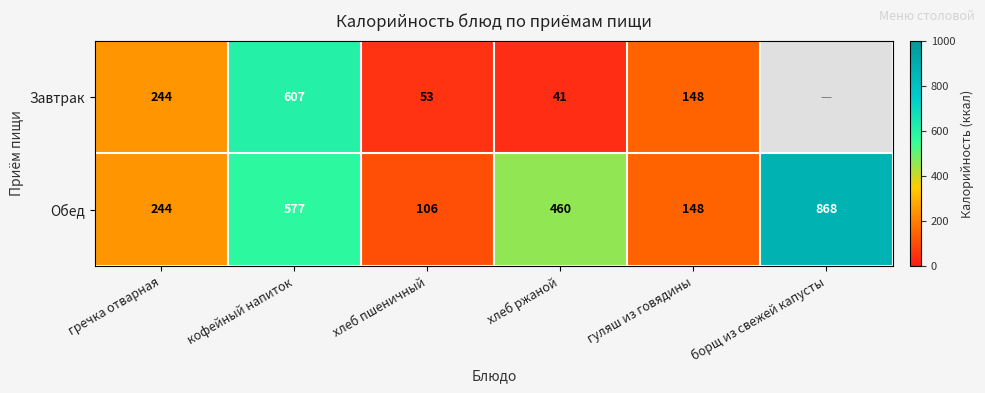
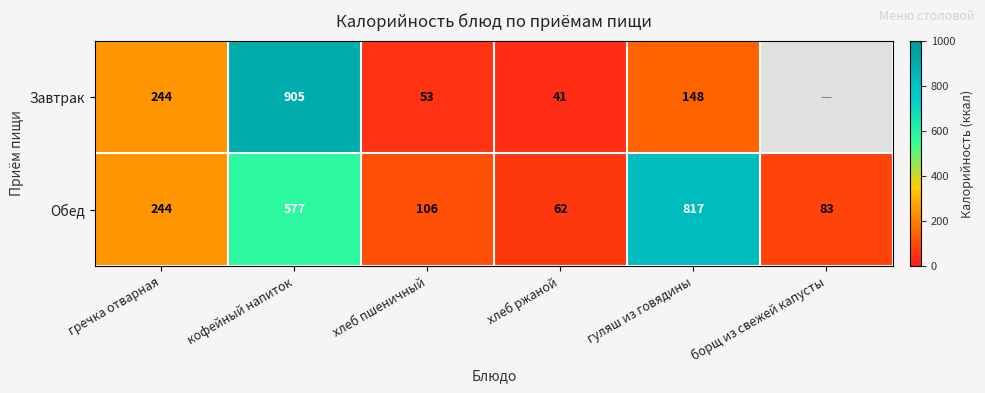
Завтрак, кофейный напиток: 607 -> 905
Обед, хлеб ржаной: 460 -> 62
Обед, гуляш из говядины: 148 -> 817
Обед, борщ из свежей капусты: 868 -> 83
